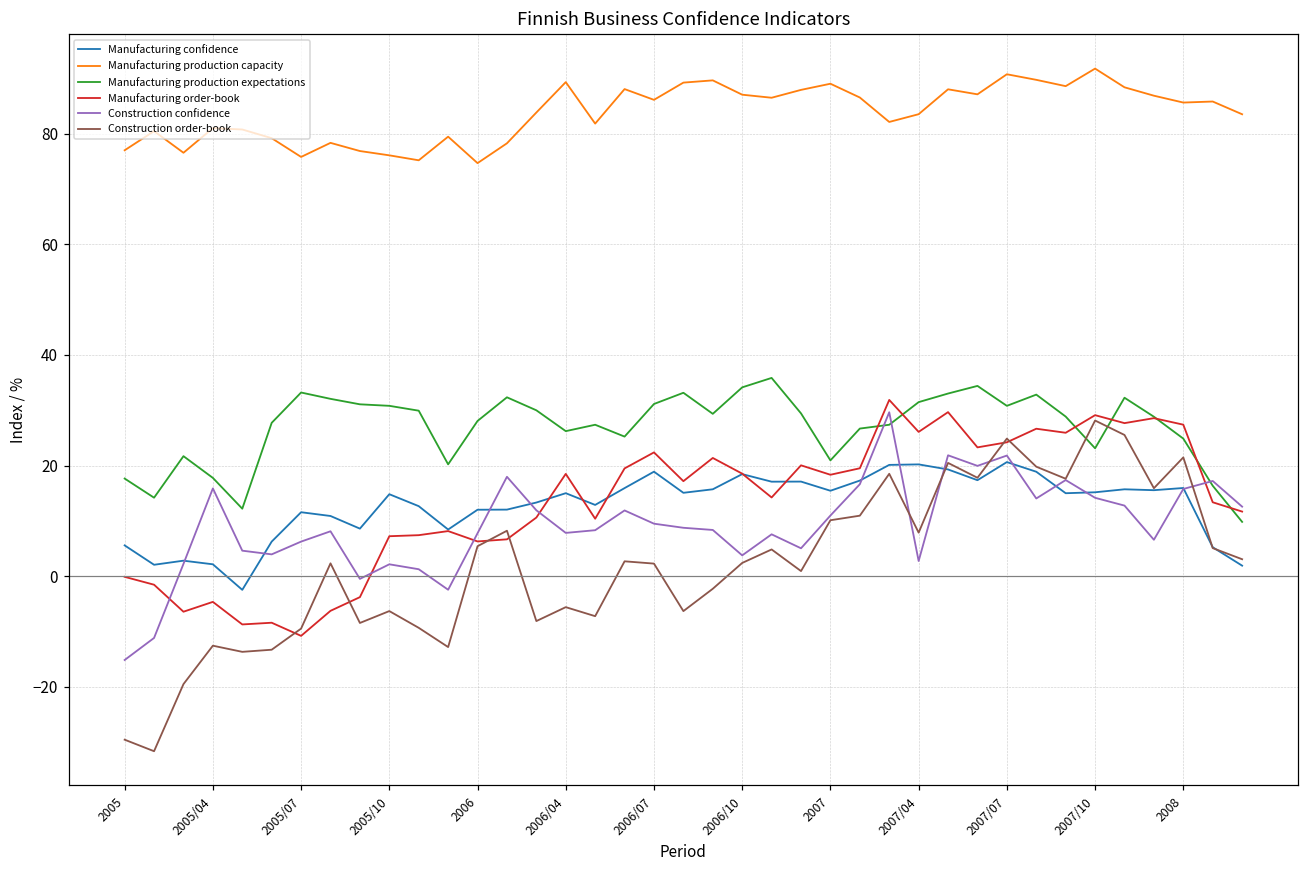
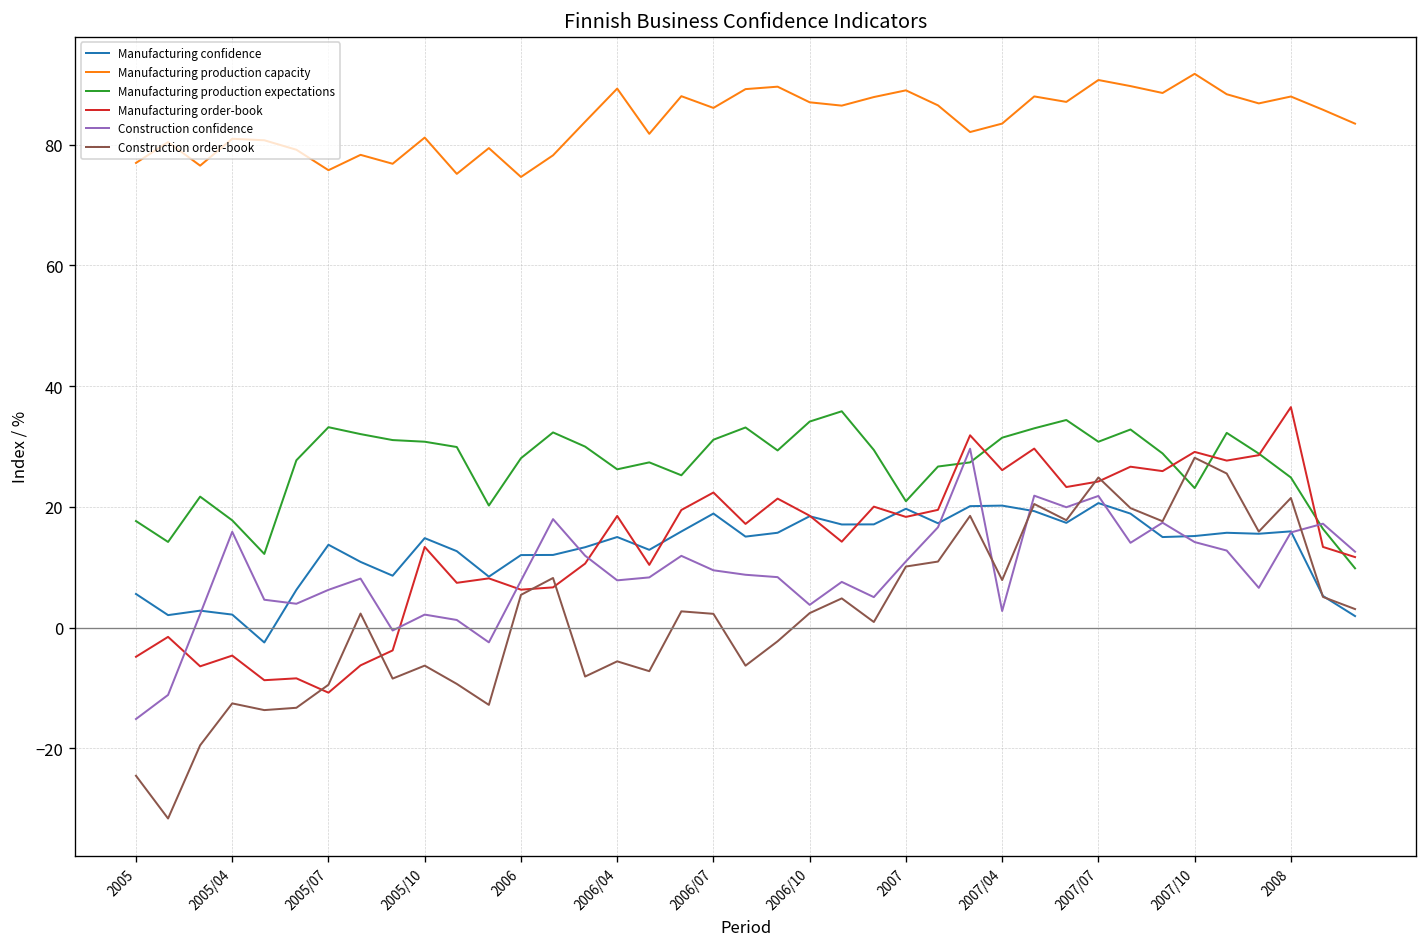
Manufacturing order-book, 2005: 0 -> -5
Construction order-book, 2005: -30 -> -25
Manufacturing confidence, 2005/07: 12 -> 14
Manufacturing production capacity, 2005/10: 76 -> 81
Manufacturing order-book, 2005/10: 7 -> 13
Manufacturing confidence, 2007: 15 -> 20
Manufacturing production capacity, 2008: 86 -> 88
Manufacturing order-book, 2008: 27 -> 37
